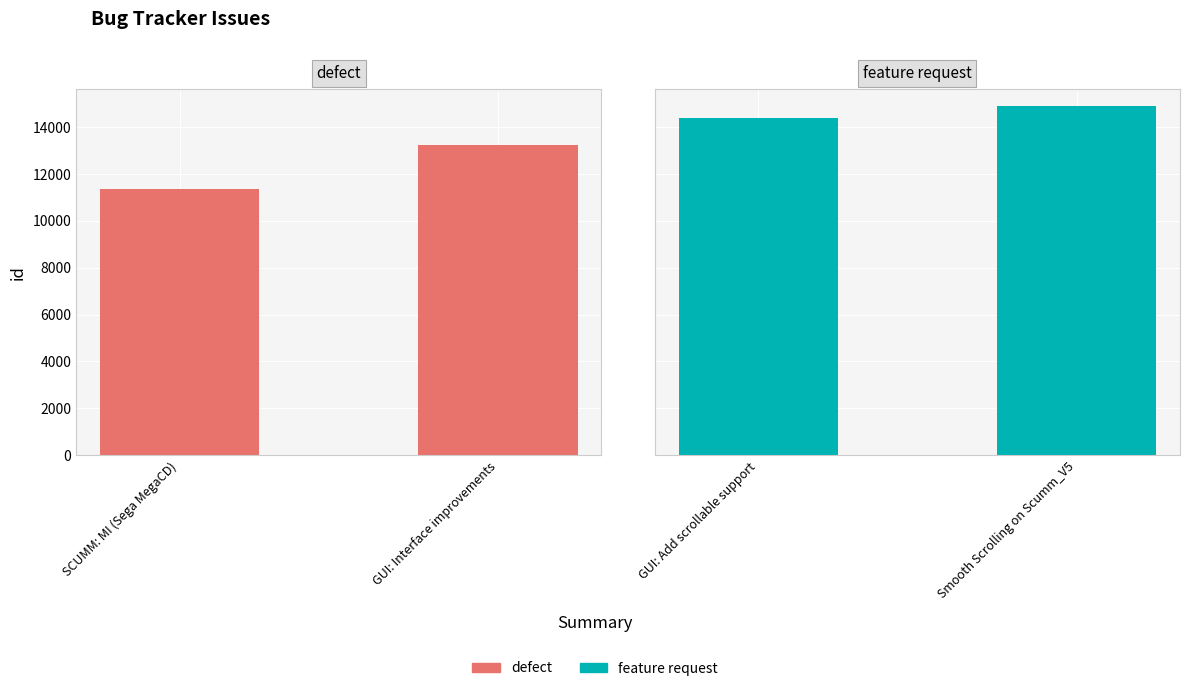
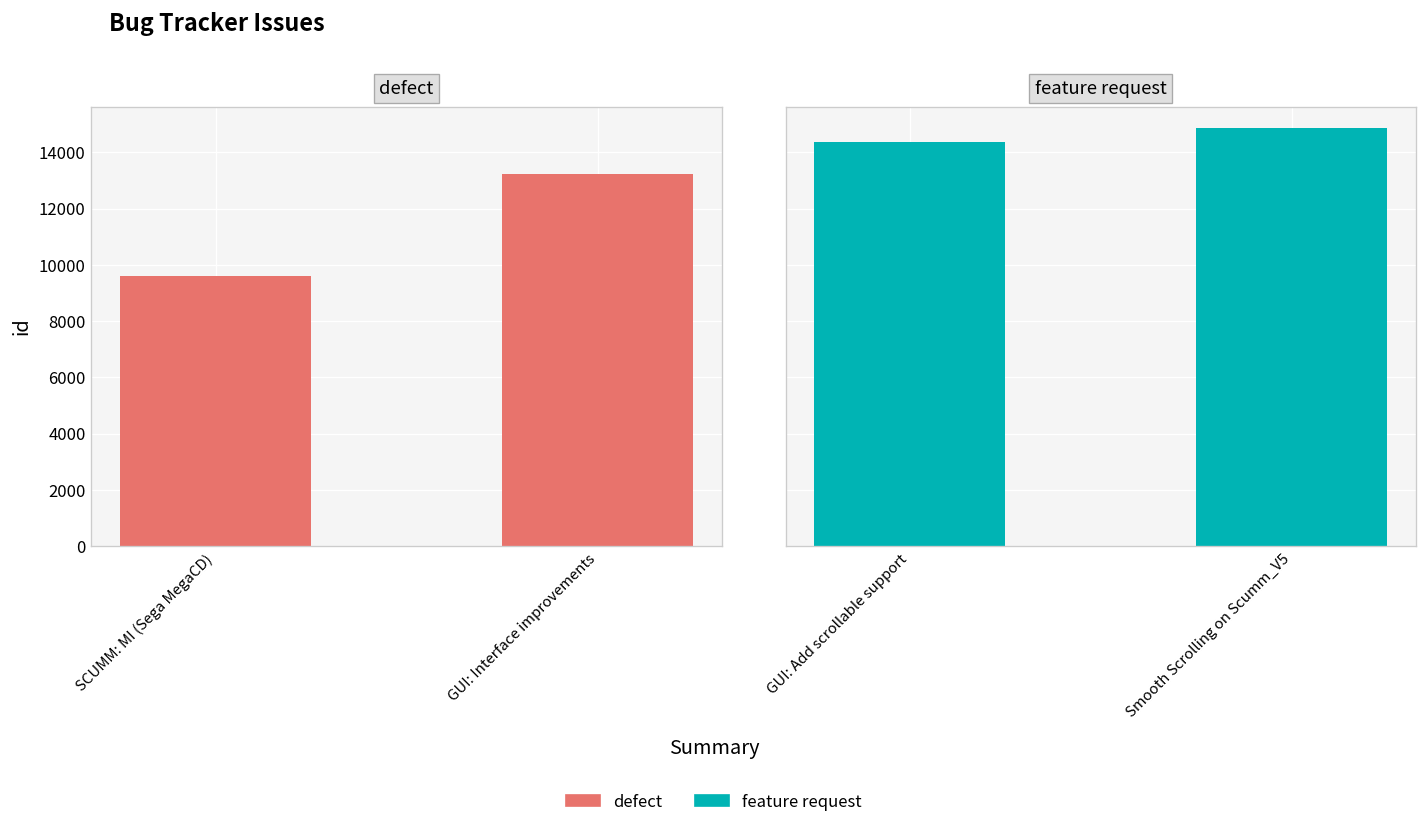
defect, SCUMM: MI (Sega MegaCD): 11400 -> 9600
